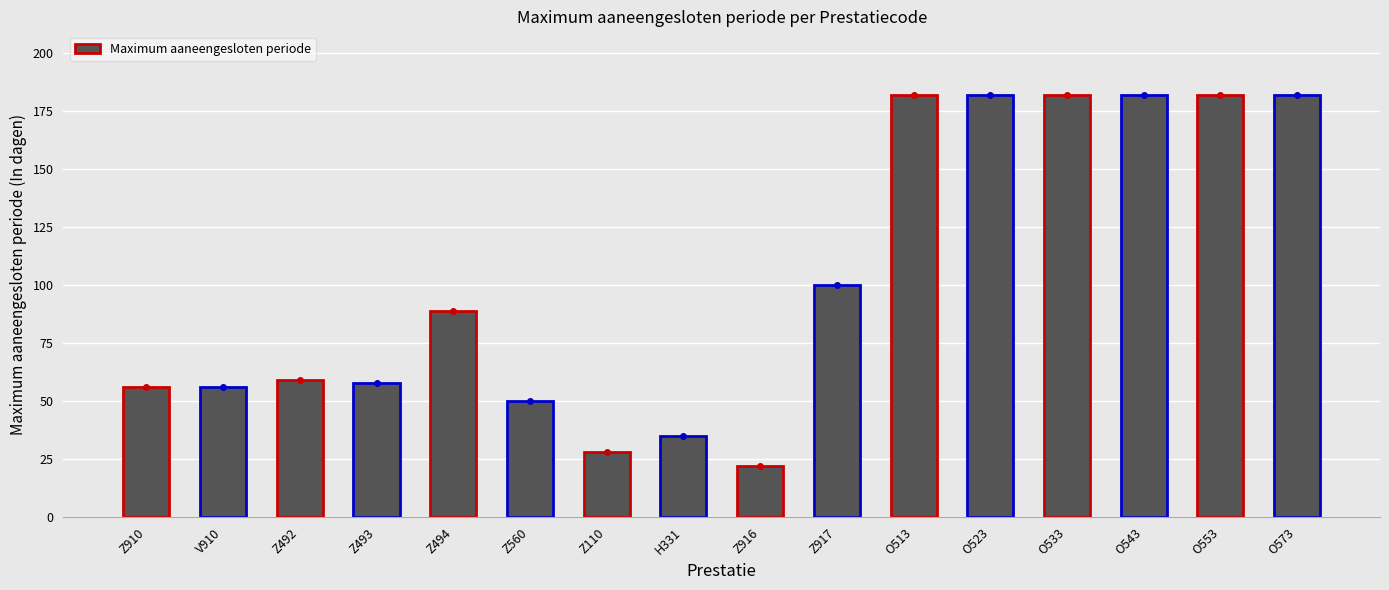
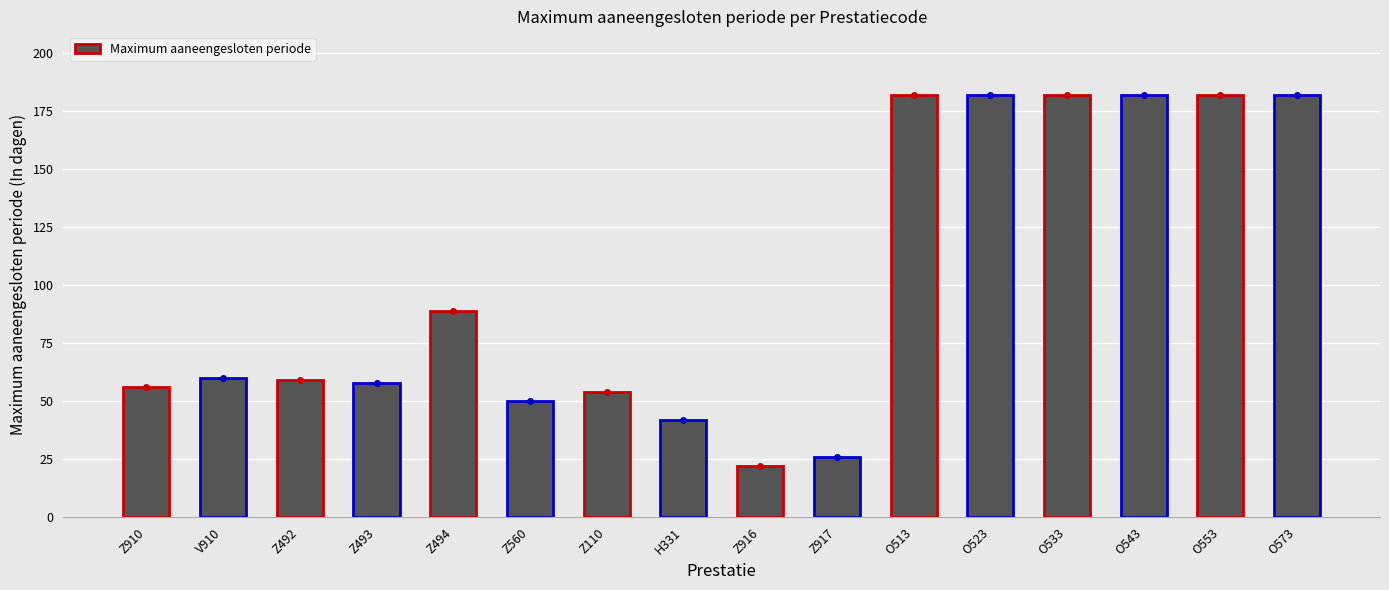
Maximum aaneengesloten periode, V910: 56 -> 60
Maximum aaneengesloten periode, Z110: 28 -> 54
Maximum aaneengesloten periode, H331: 35 -> 42
Maximum aaneengesloten periode, Z917: 100 -> 26
